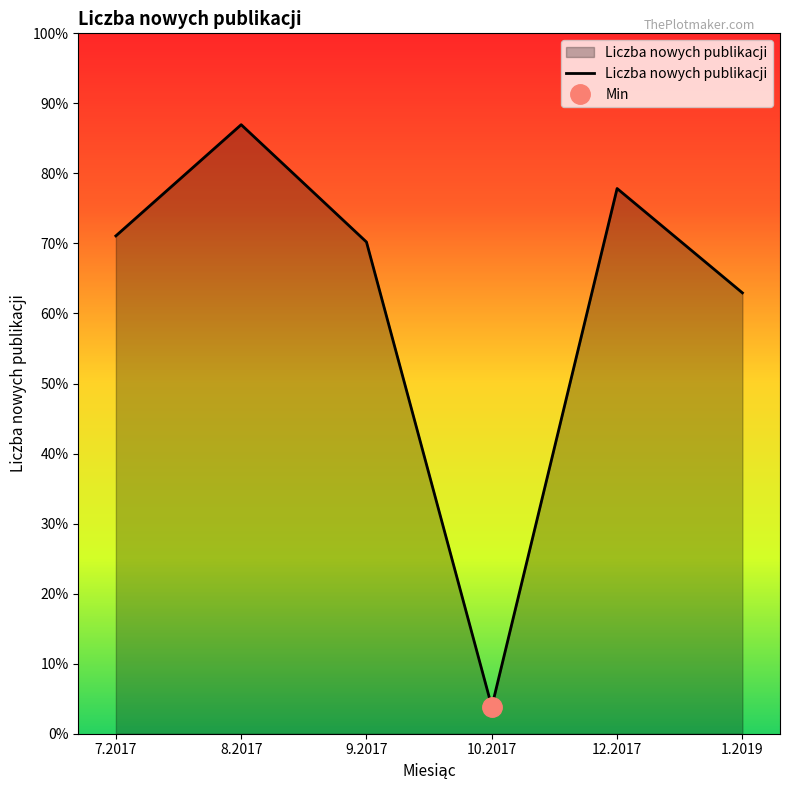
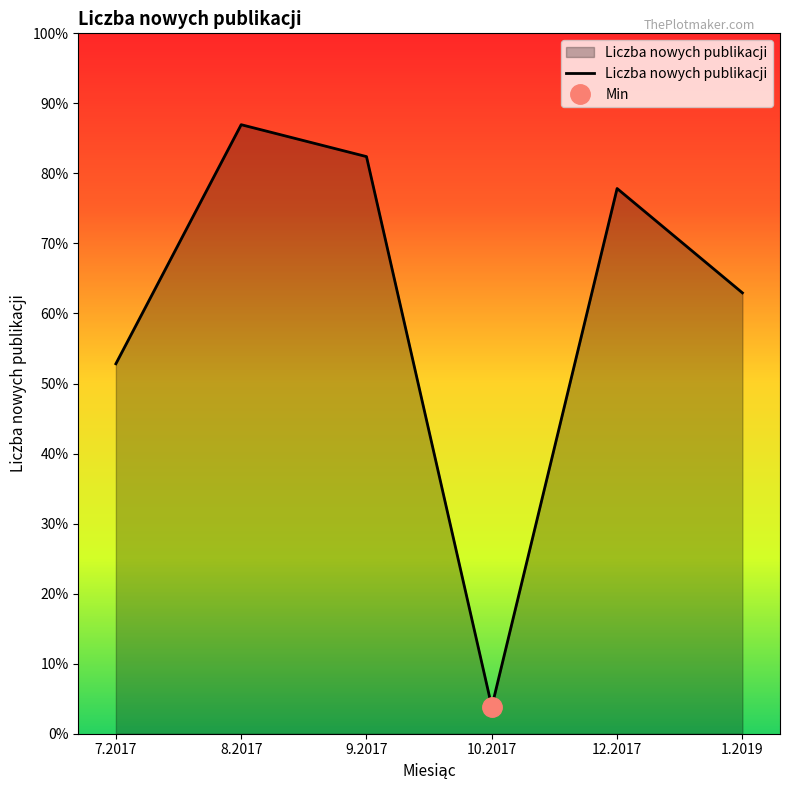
Liczba nowych publikacji, 7.2017: 71% -> 53%
Liczba nowych publikacji, 9.2017: 70% -> 82%
